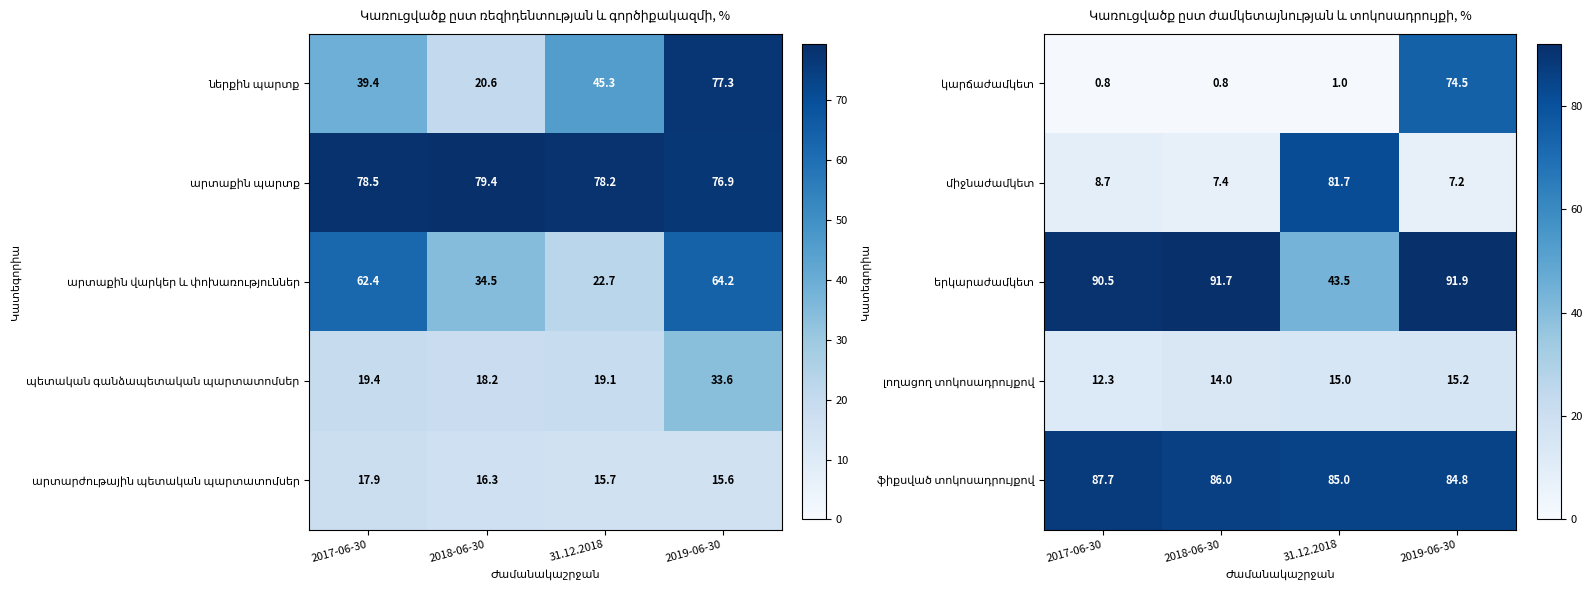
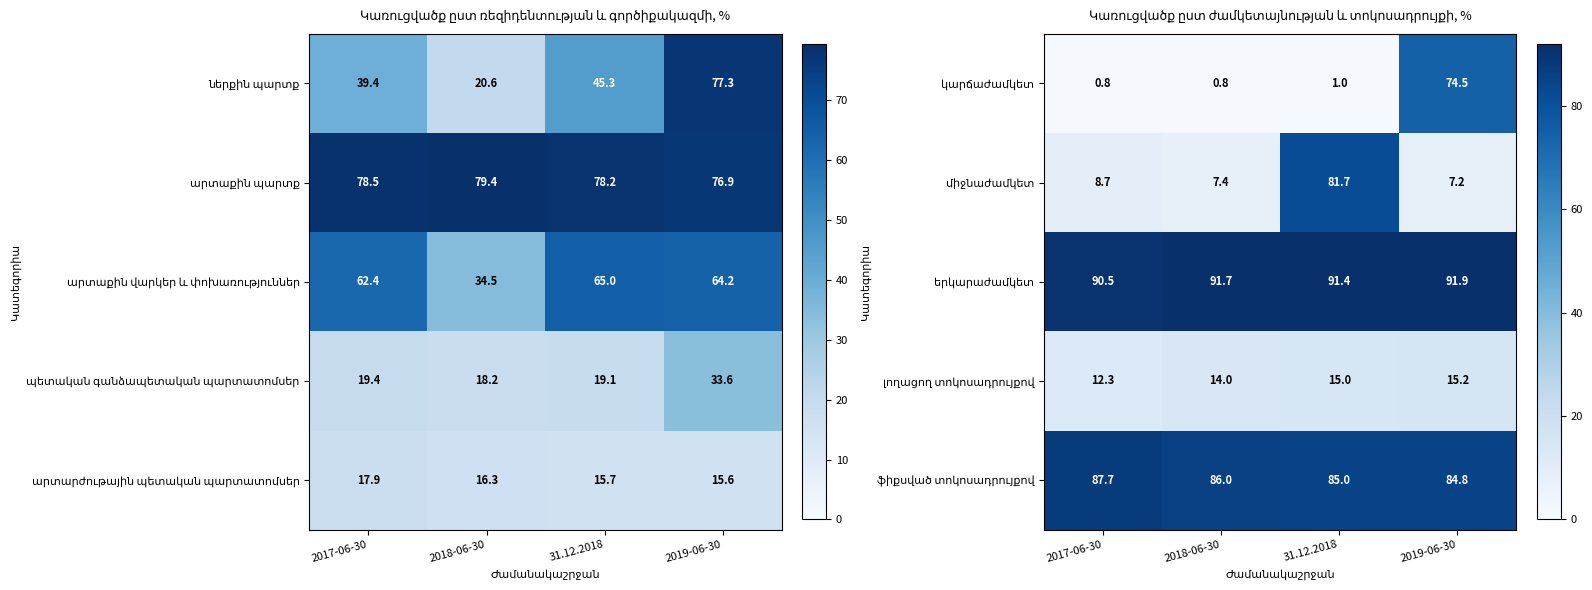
Կառուցվածք ըստ ռեզիդենտության և գործիքակազմի, %, արտաքին վարկեր և փոխառություններ, 31.12.2018: 22.7 -> 65.0
Կառուցվածք ըստ ժամկետայնության և տոկոսադրույքի, %, երկարաժամկետ, 31.12.2018: 43.5 -> 91.4
